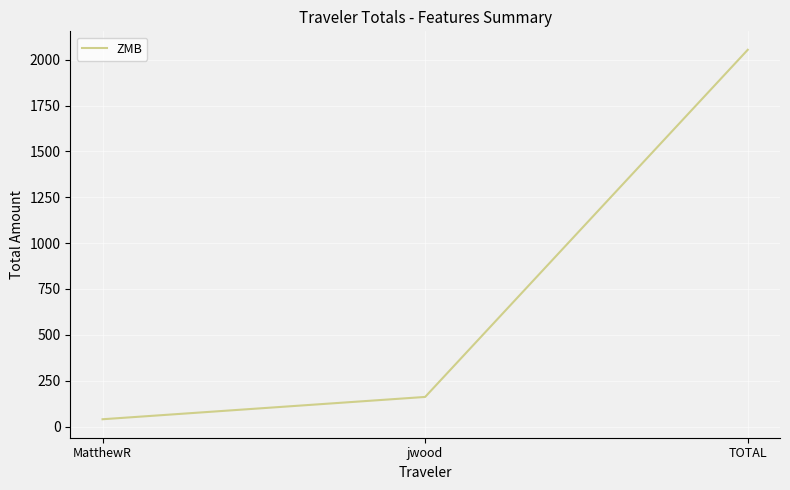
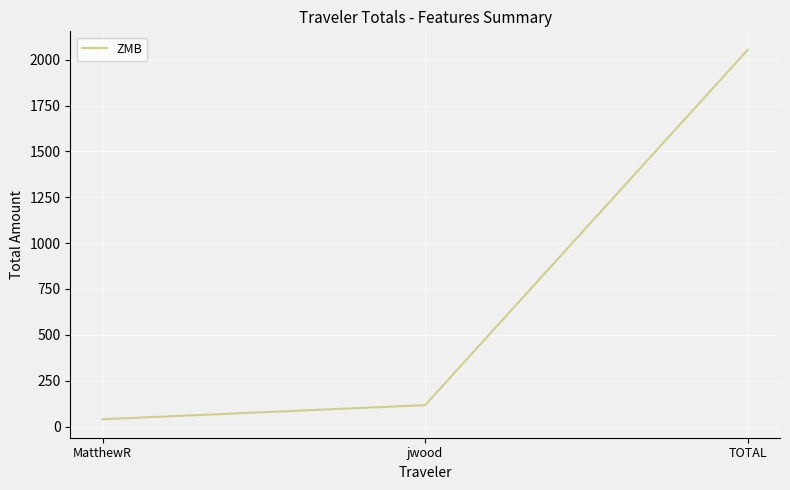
jwood: 160 -> 120
